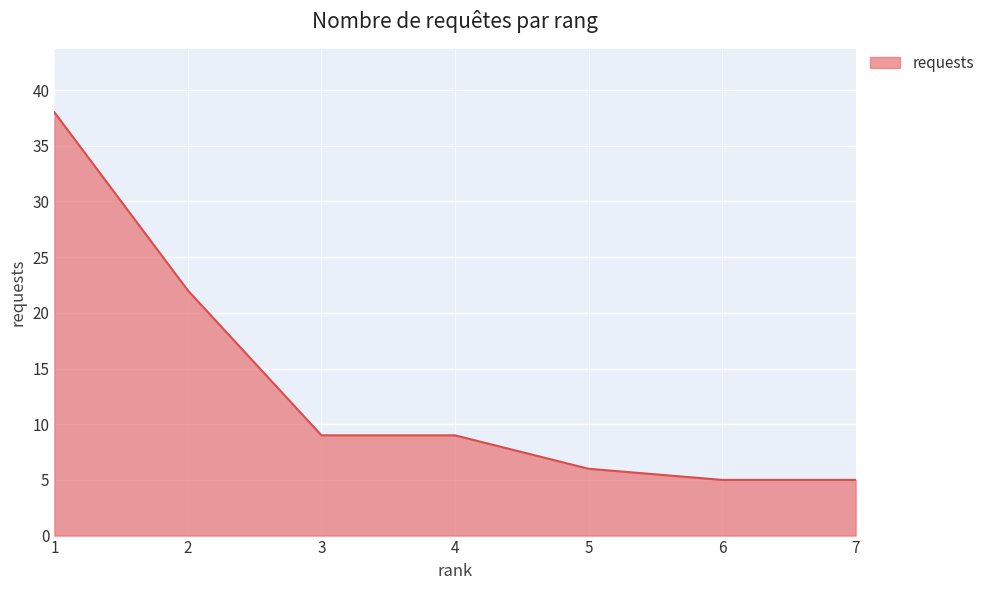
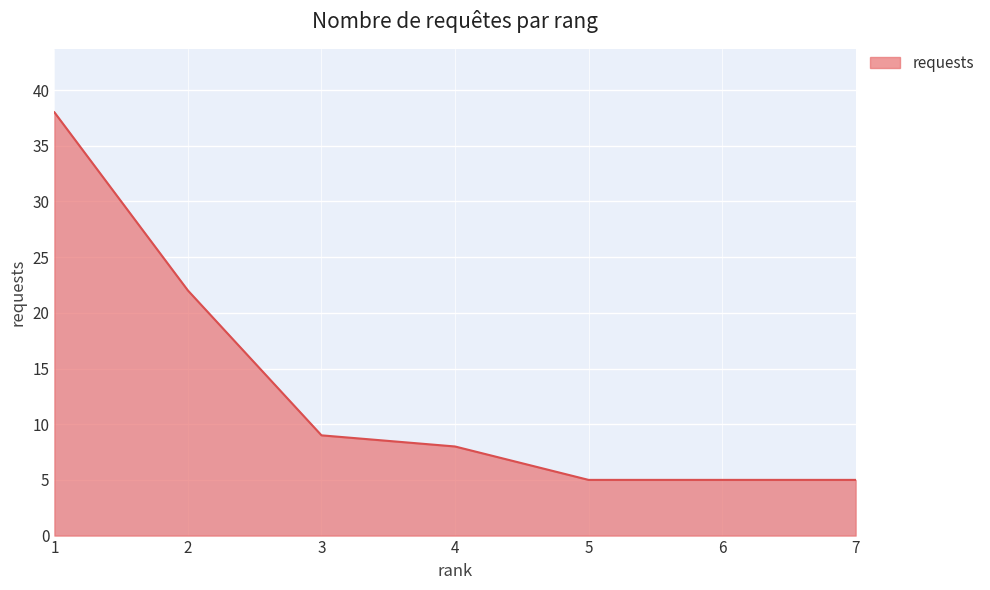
4: 9 -> 8
5: 6 -> 5
